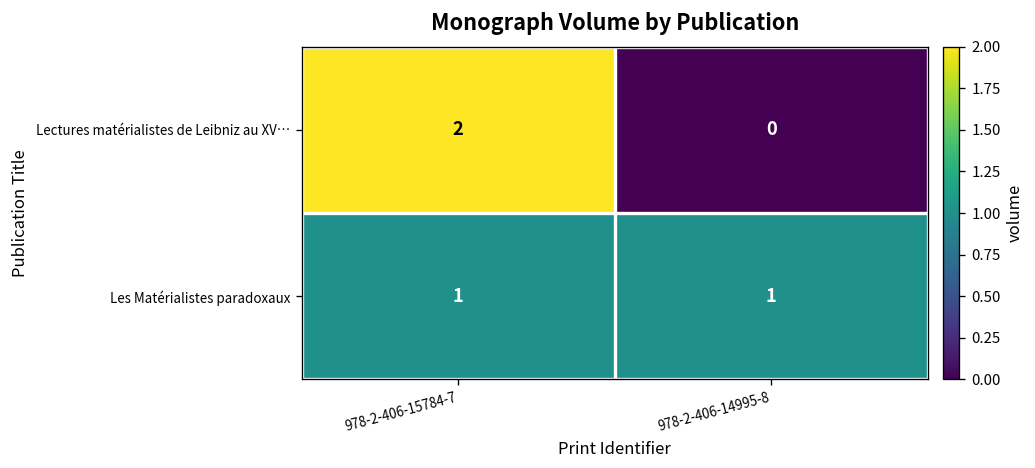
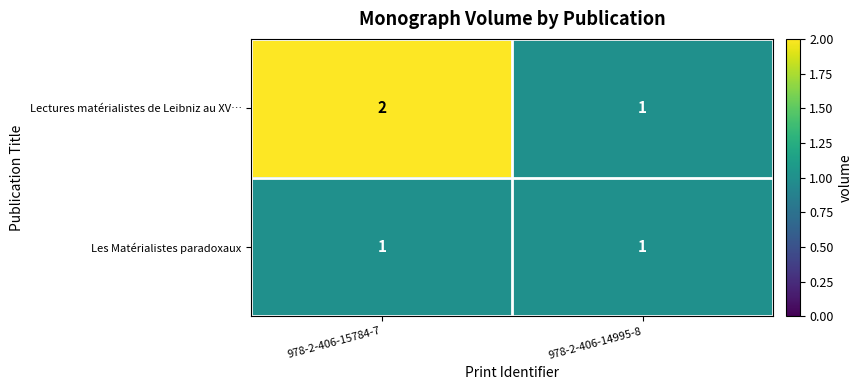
Lectures matérialistes de Leibniz au XV…, 978-2-406-14995-8: 0 -> 1
